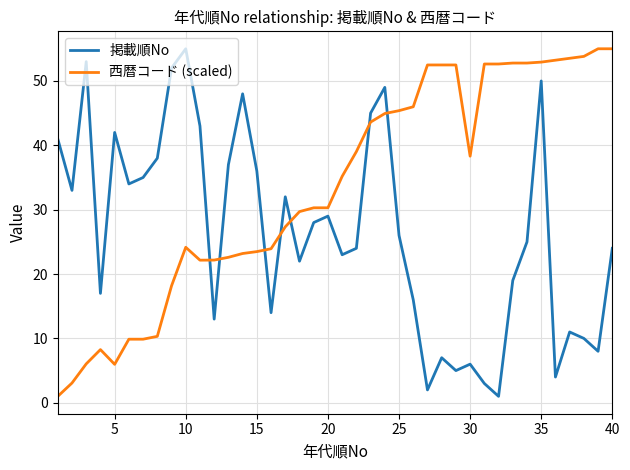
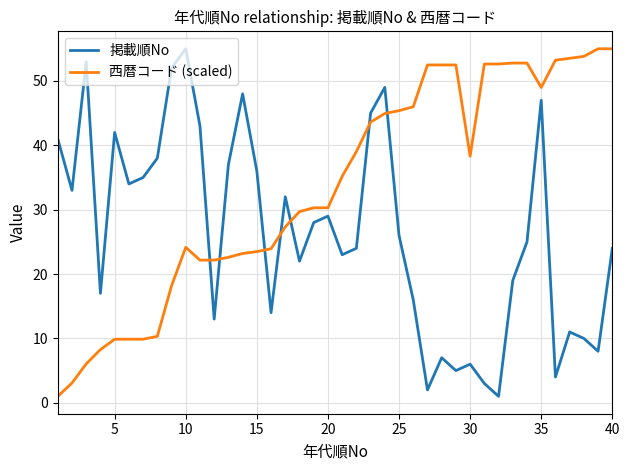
西暦コード (scaled), 5: 6 -> 10
掲載順No, 35: 50 -> 47
西暦コード (scaled), 35: 53 -> 49
